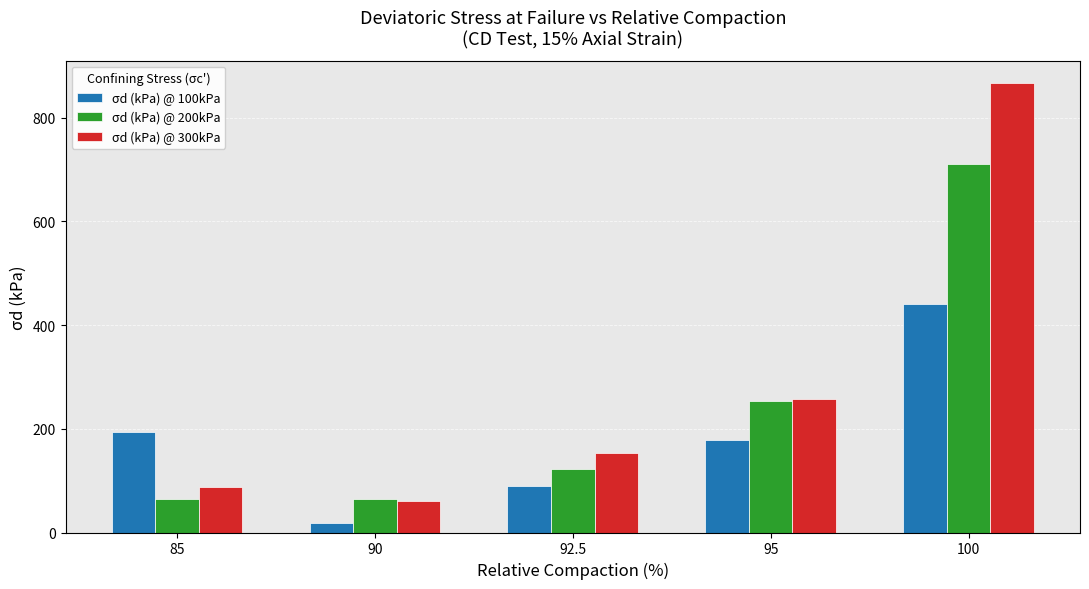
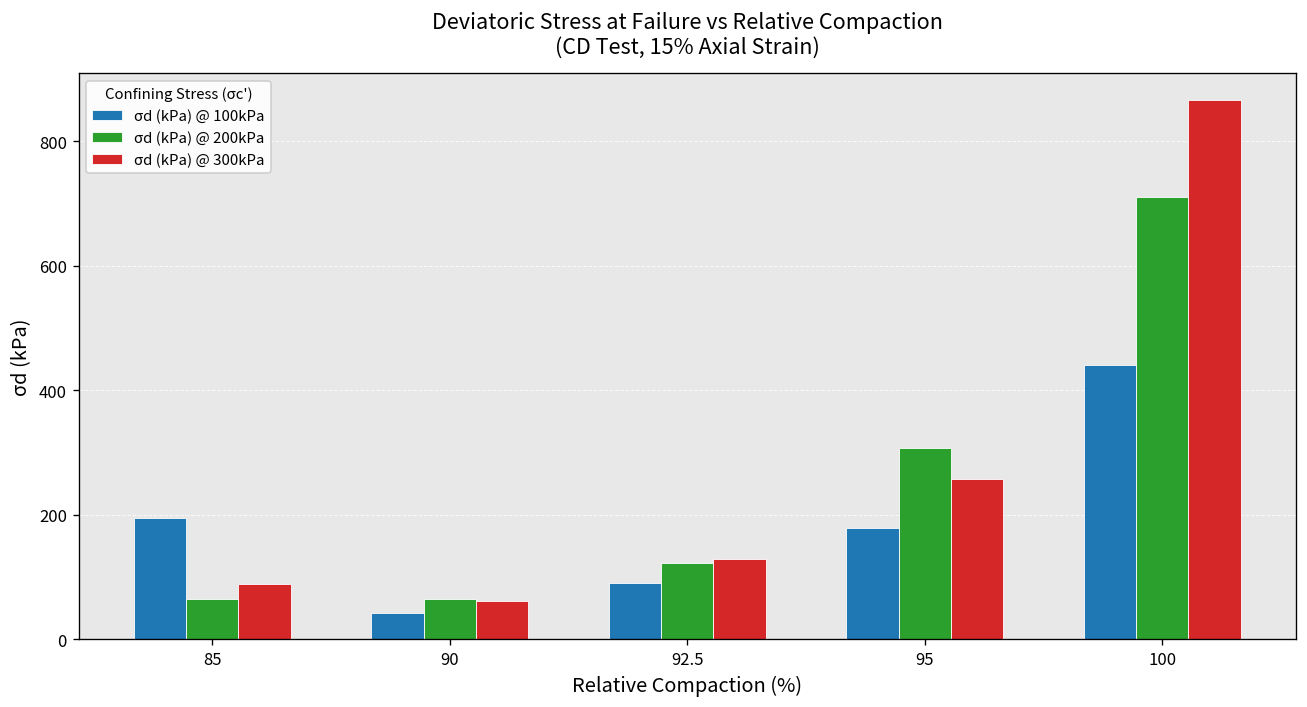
σd (kPa) @ 100kPa, 90: 20 -> 40
σd (kPa) @ 300kPa, 92.5: 150 -> 130
σd (kPa) @ 200kPa, 95: 250 -> 310
